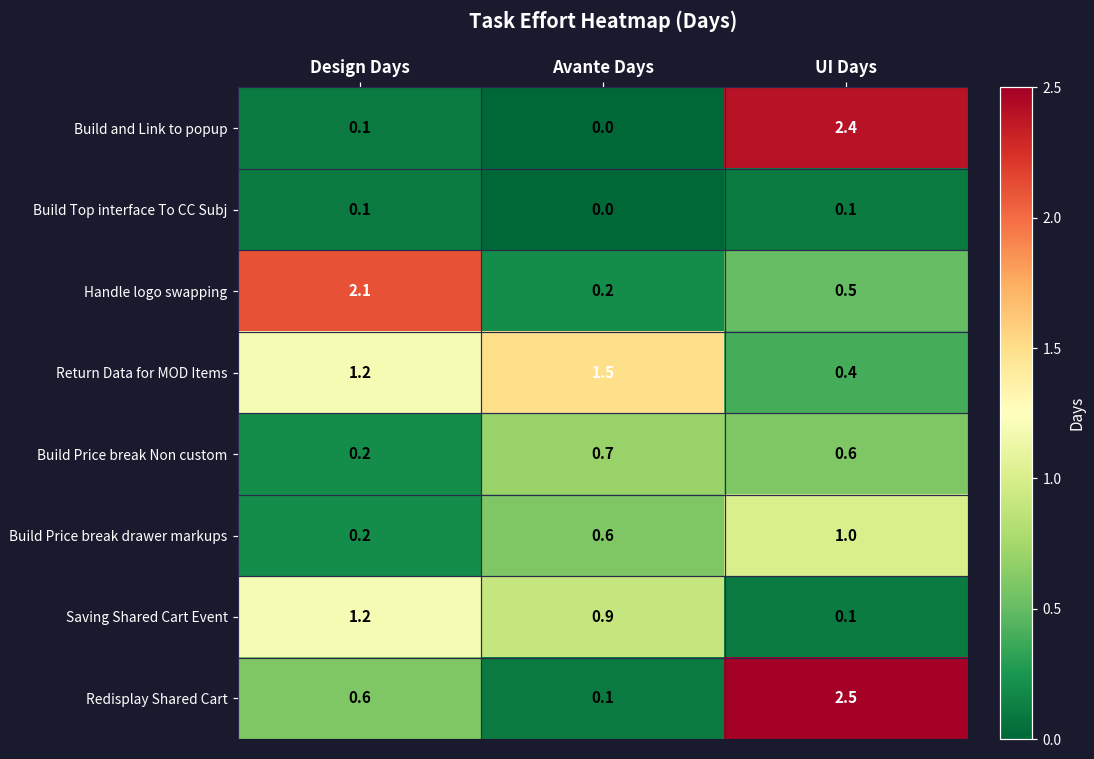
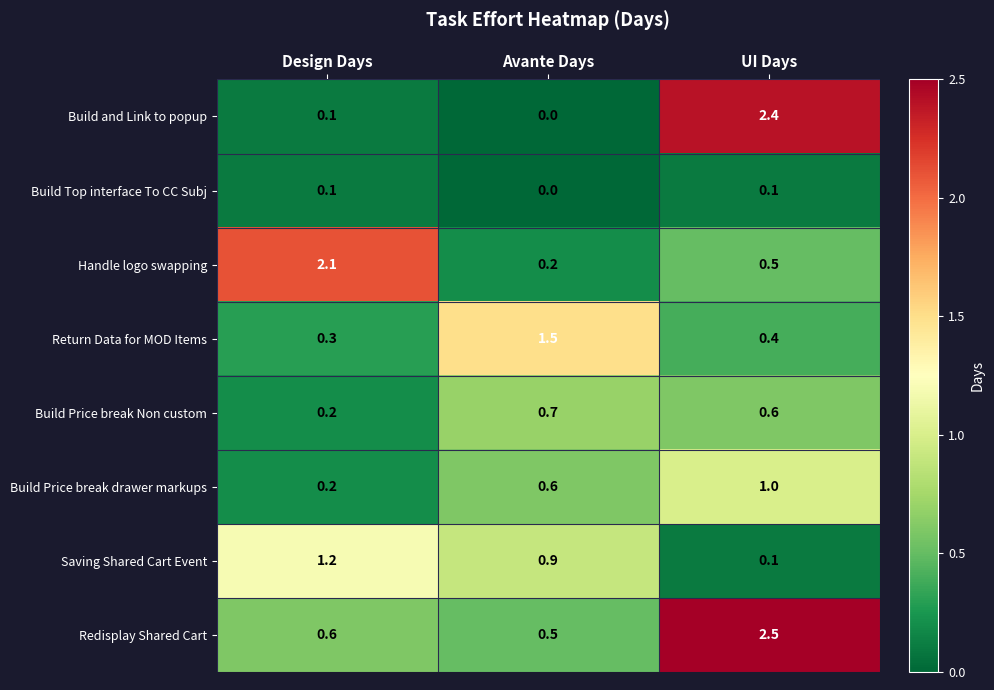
Return Data for MOD Items, Design Days: 1.2 -> 0.3
Redisplay Shared Cart, Avante Days: 0.1 -> 0.5
